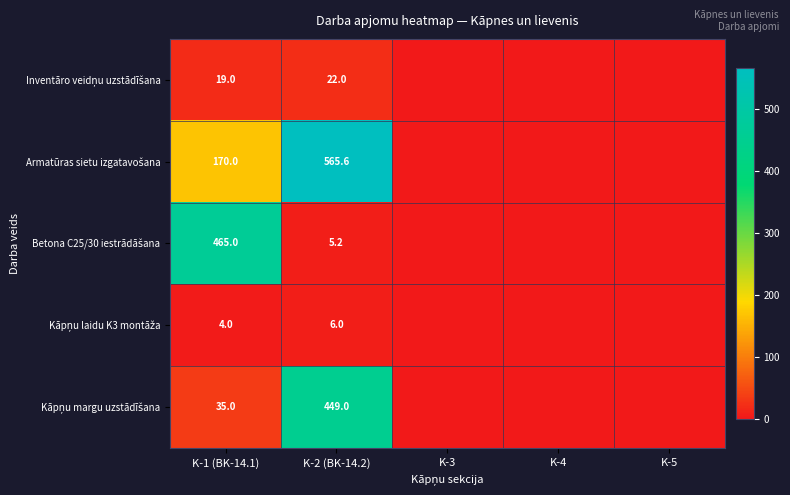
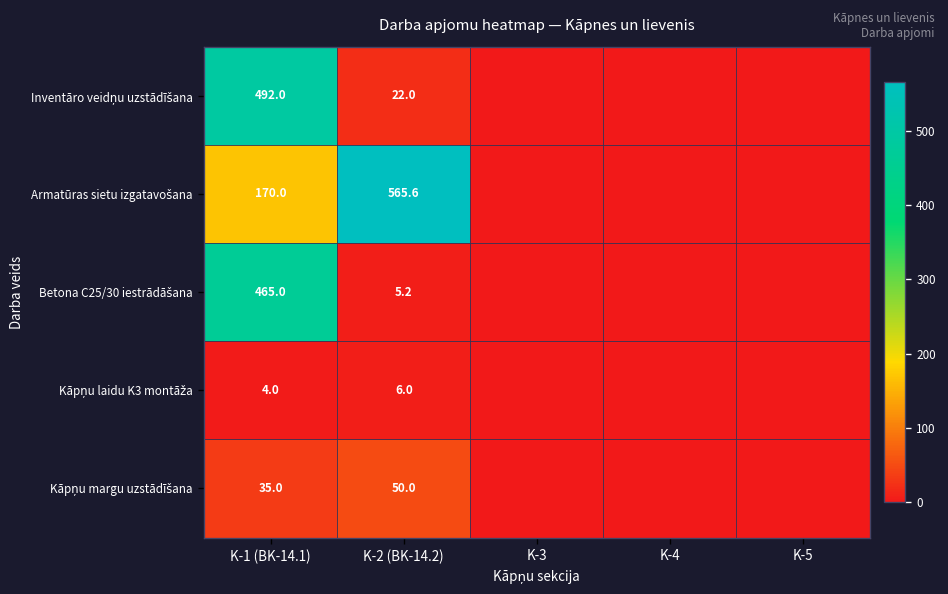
Inventāro veidņu uzstādīšana, K-1 (BK-14.1): 19.0 -> 492.0
Kāpņu margu uzstādīšana, K-2 (BK-14.2): 449.0 -> 50.0
